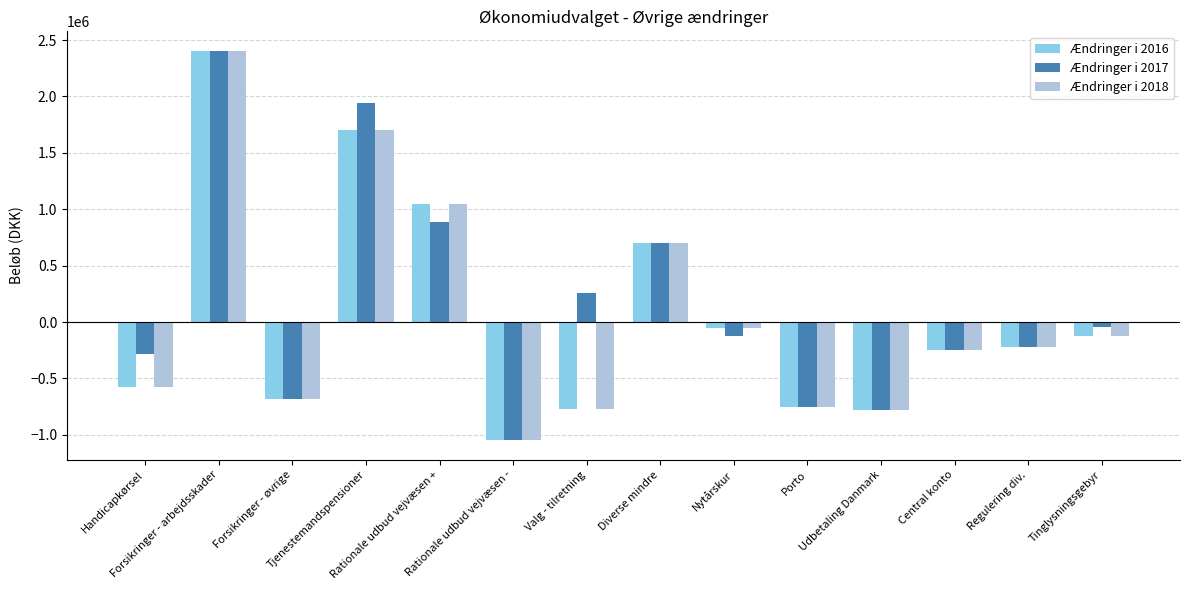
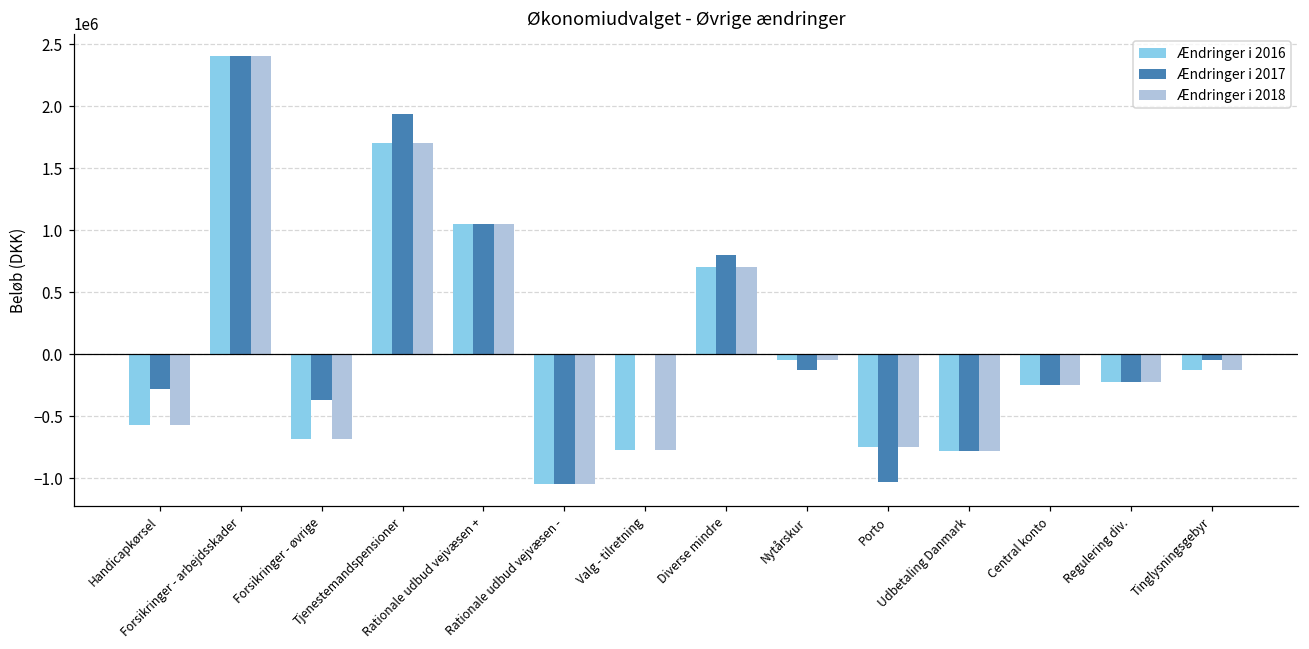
Ændringer i 2017, Forsikringer - øvrige: -680000 -> -370000
Ændringer i 2017, Rationale udbud vejvæsen +: 890000 -> 1050000
Ændringer i 2017, Valg - tilretning: 260000 -> 0
Ændringer i 2017, Diverse mindre: 700000 -> 800000
Ændringer i 2017, Porto: -750000 -> -1030000
